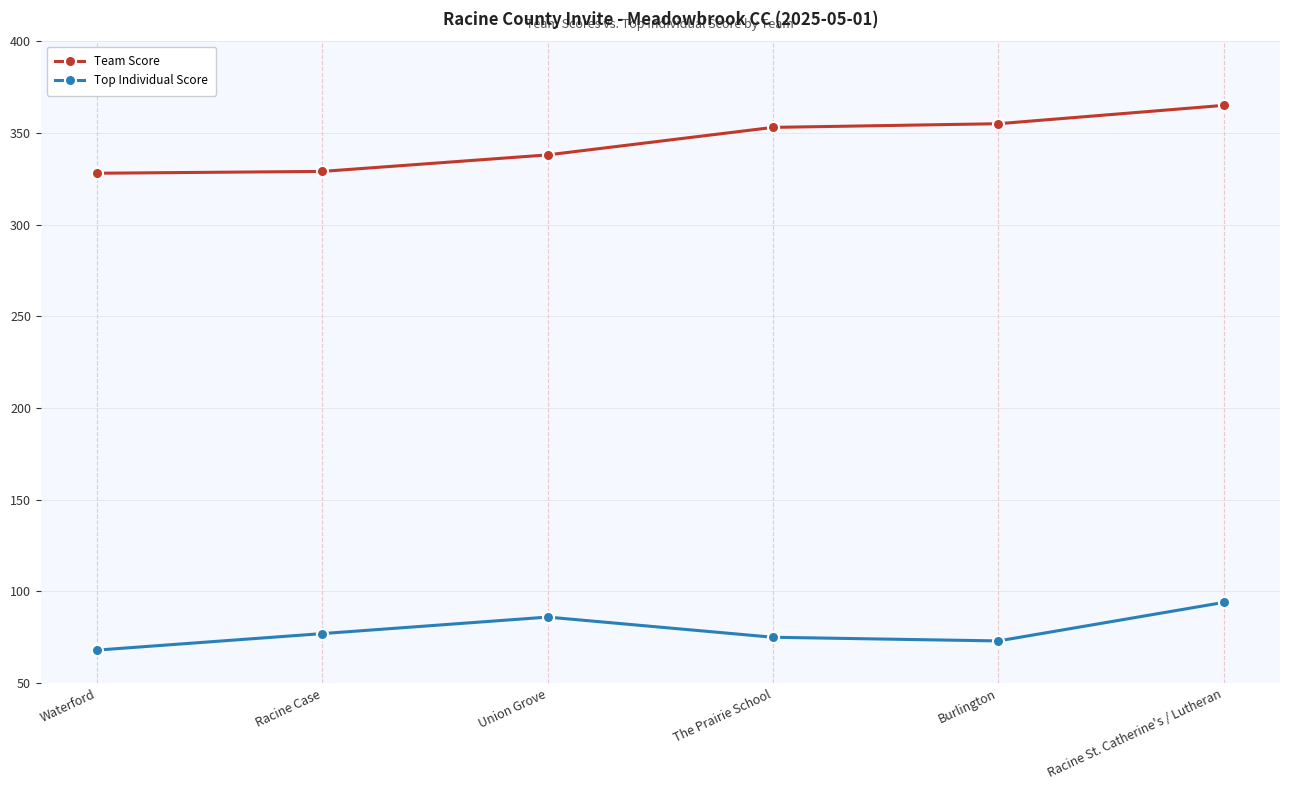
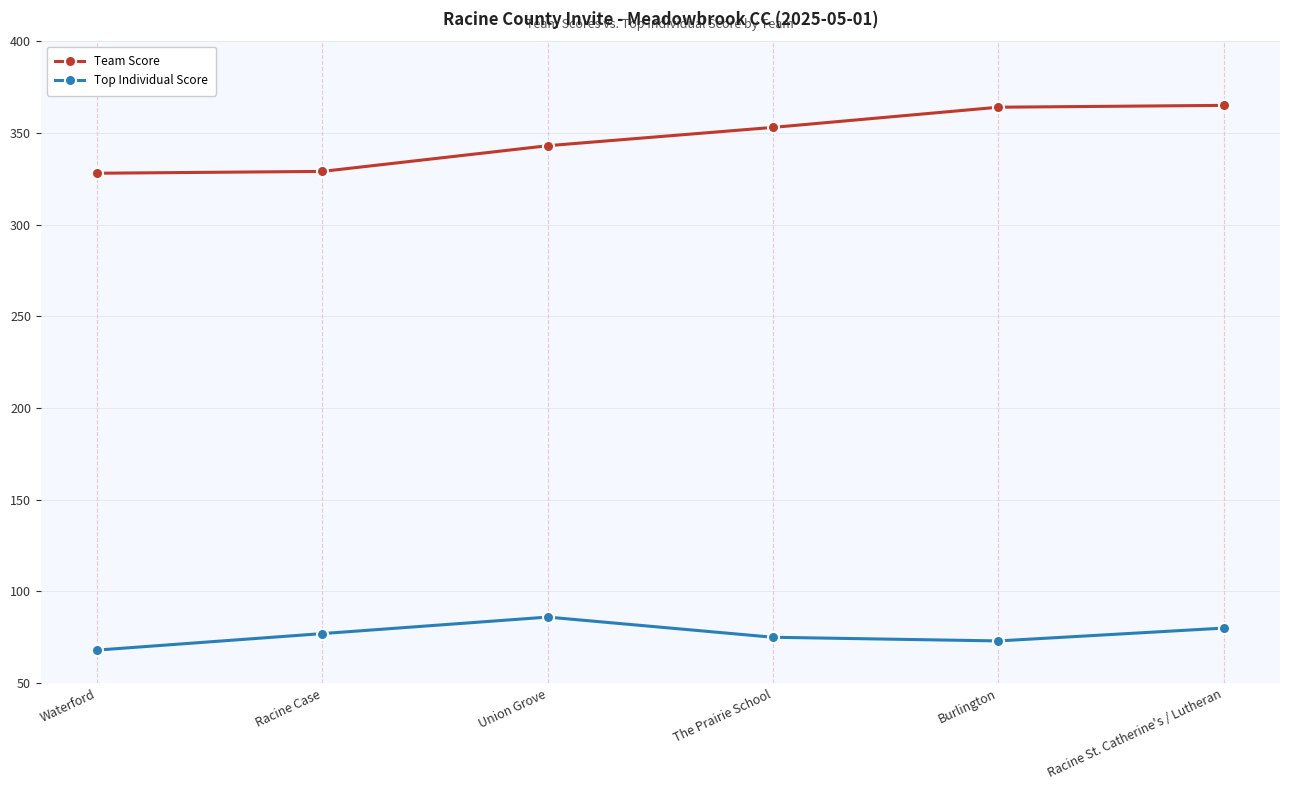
Team Score, Union Grove: 338 -> 343
Team Score, Burlington: 355 -> 364
Top Individual Score, Racine St. Catherine's / Lutheran: 94 -> 80
